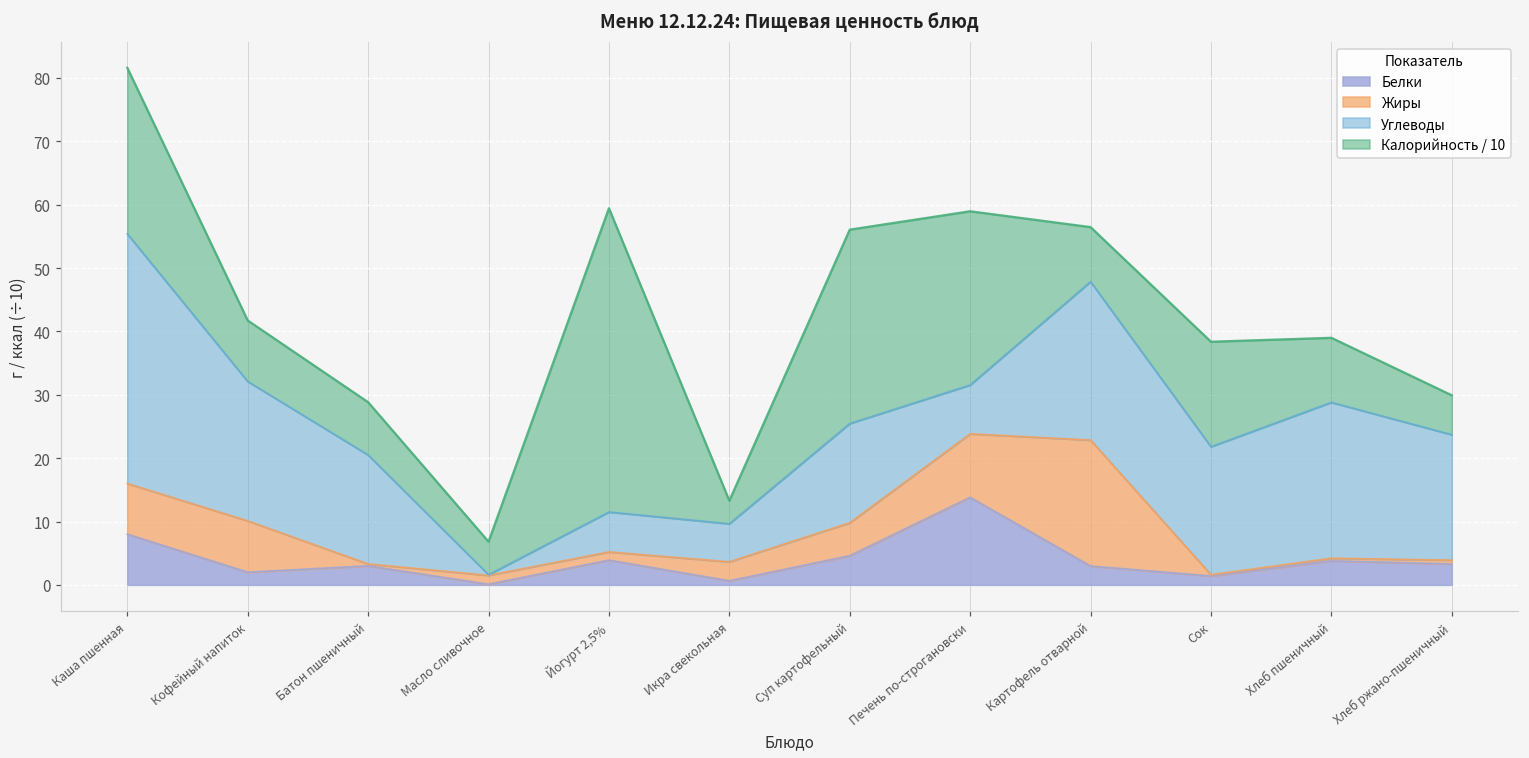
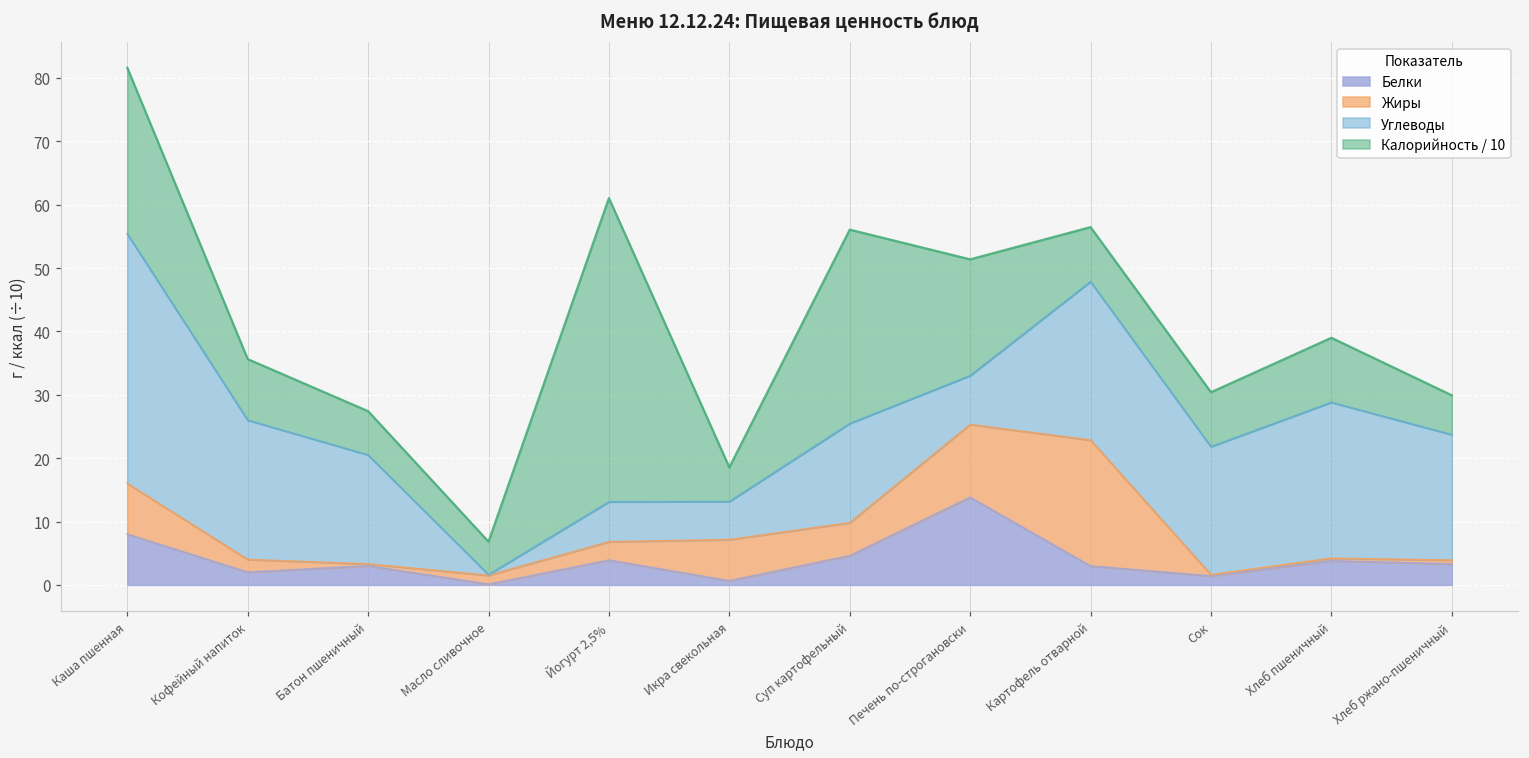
Жиры, Кофейный напиток: 8 -> 2
Калорийность / 10, Батон пшеничный: 8 -> 7
Жиры, Йогурт 2,5%: 1 -> 3
Жиры, Икра свекольная: 3 -> 7
Калорийность / 10, Икра свекольная: 4 -> 5
Жиры, Печень по-строгановски: 10 -> 11
Калорийность / 10, Печень по-строгановски: 27 -> 18
Калорийность / 10, Сок: 17 -> 9
